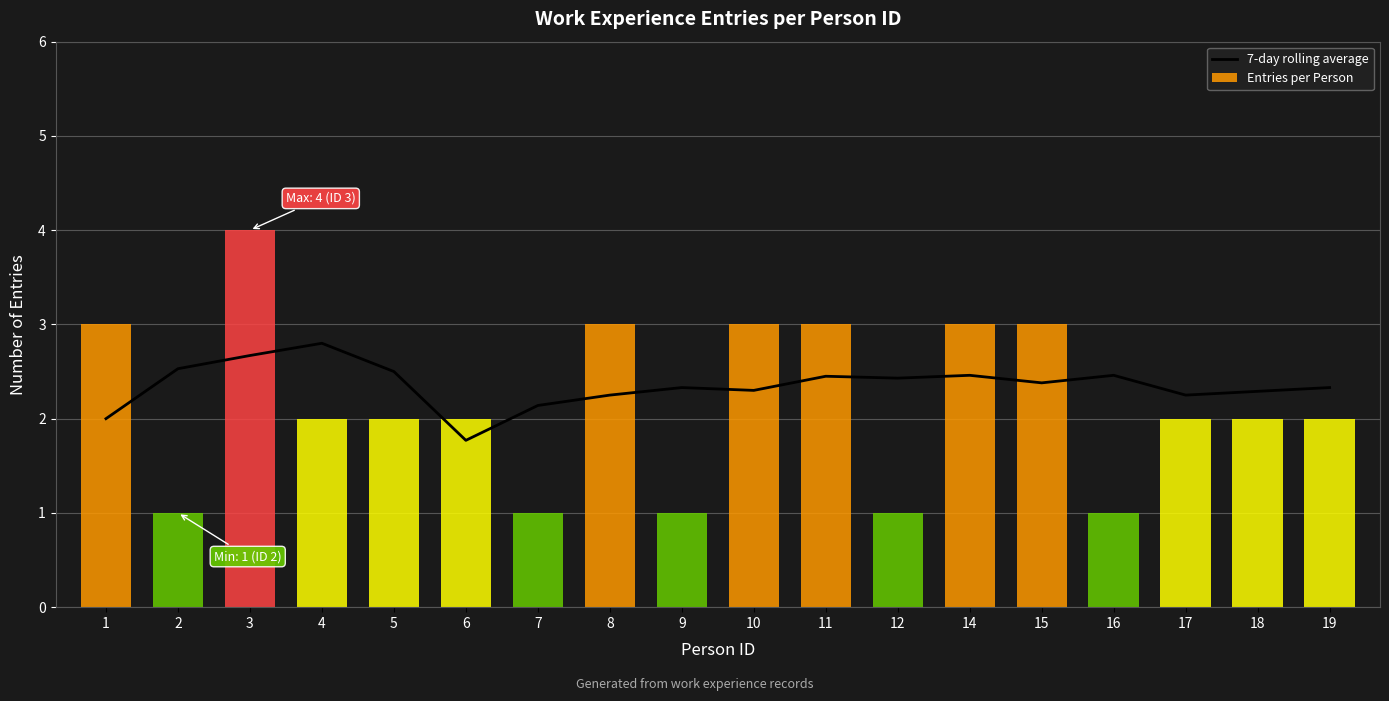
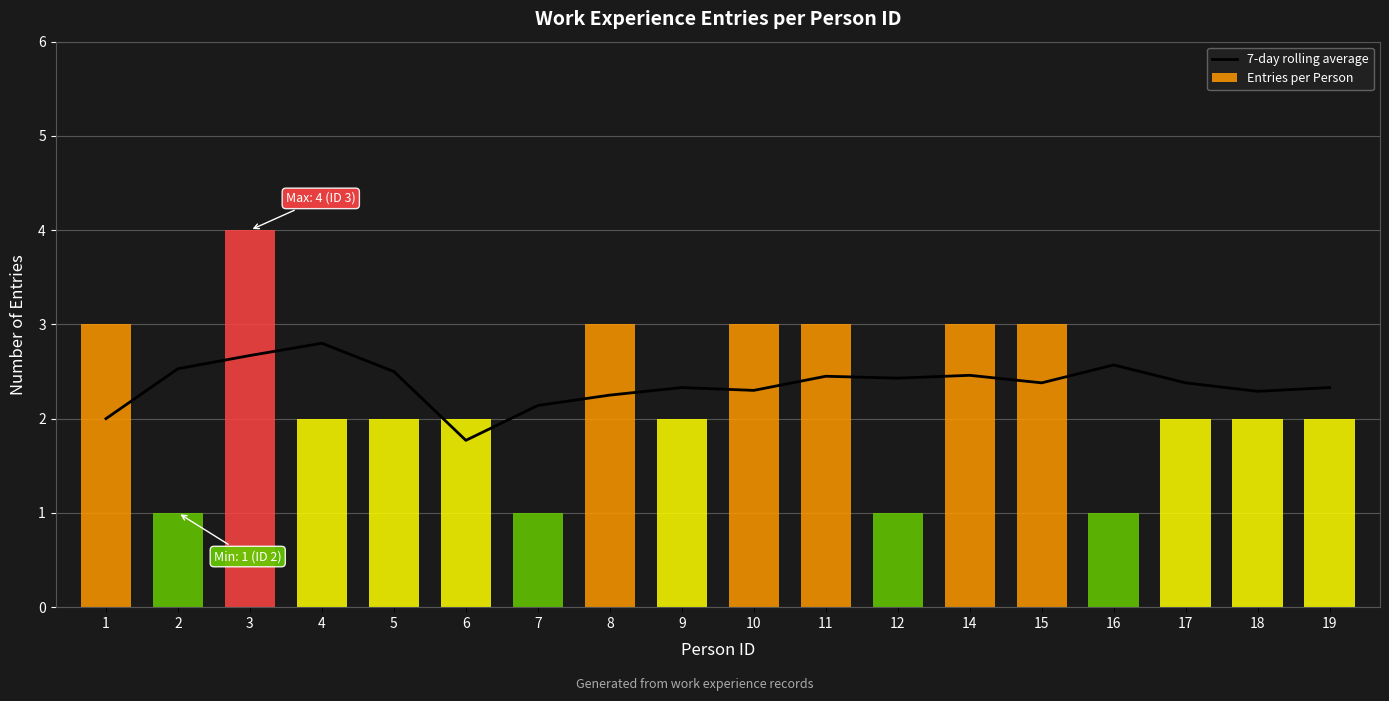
Entries per Person, 9: 1 -> 2
7-day rolling average, 16: 2.5 -> 2.6
7-day rolling average, 17: 2.3 -> 2.4
